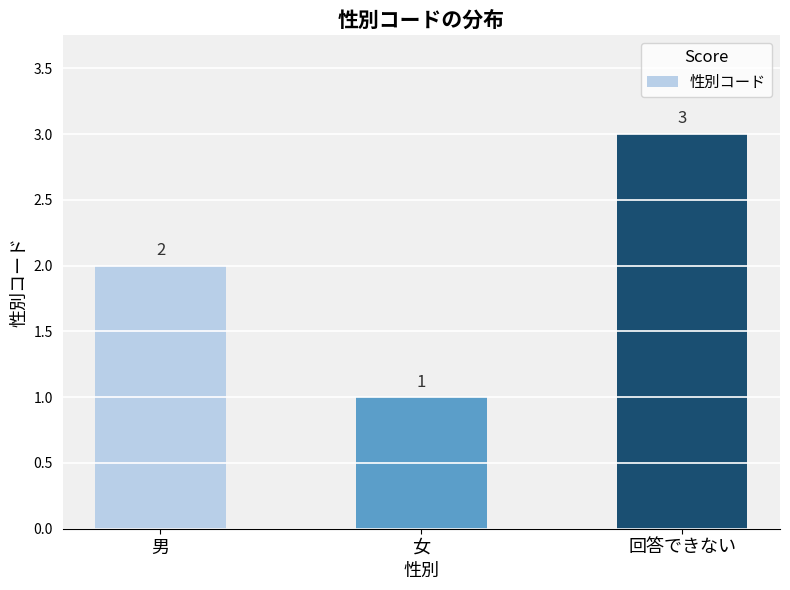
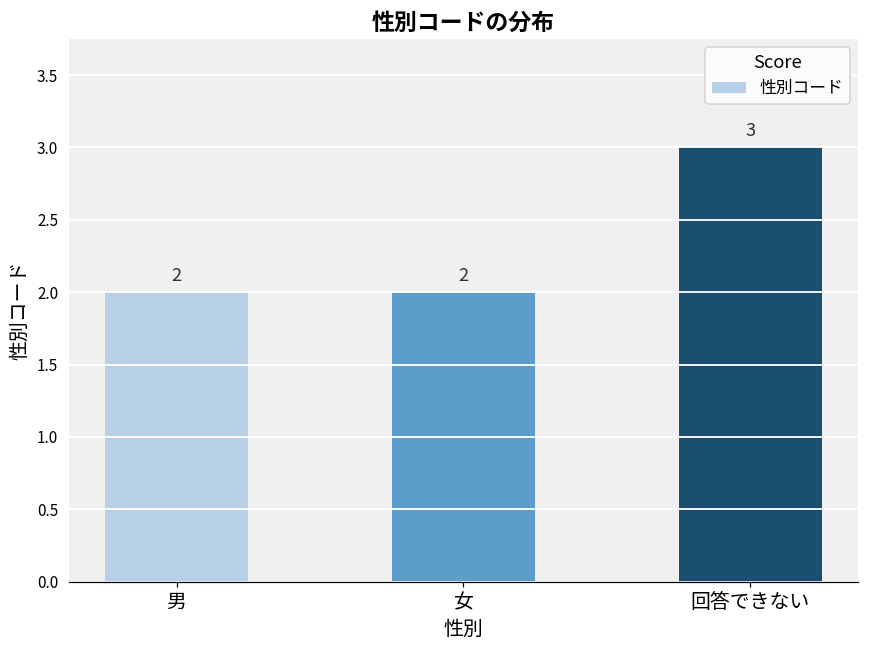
女: 1 -> 2
